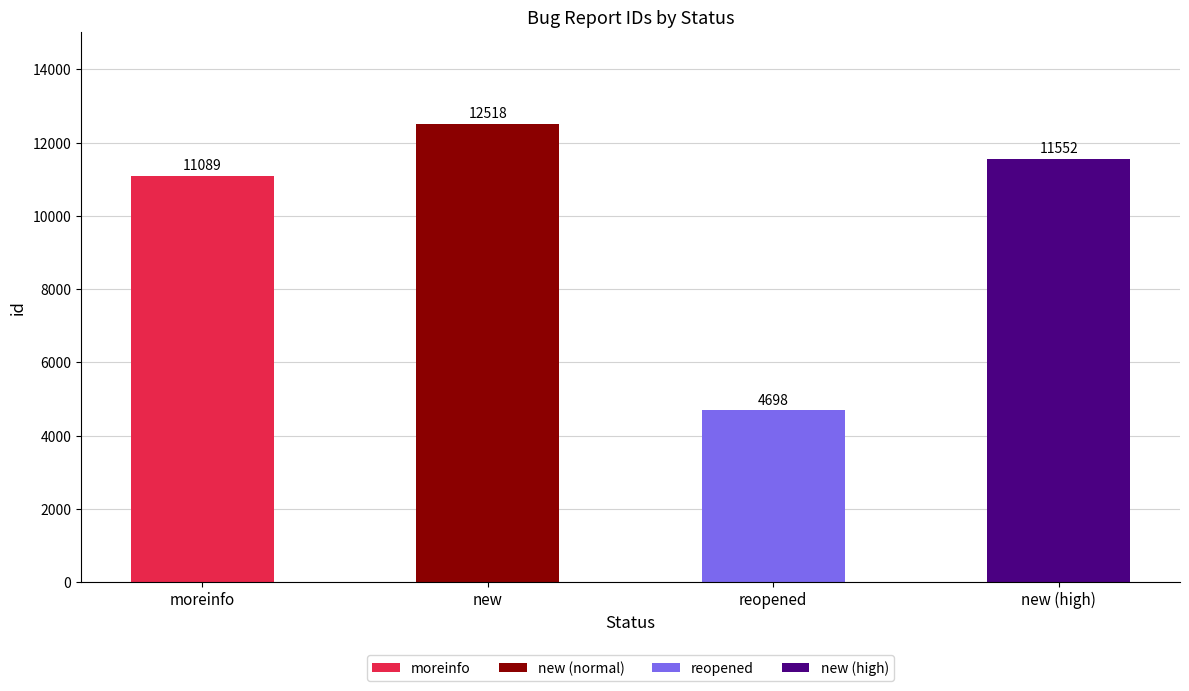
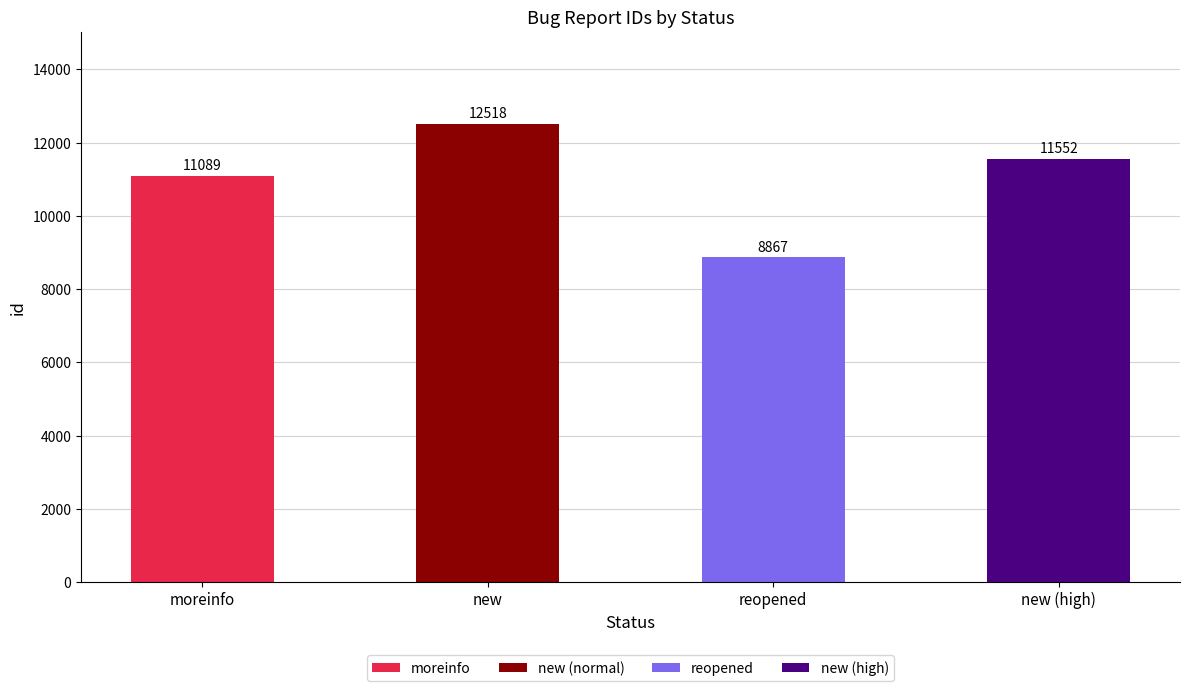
reopened: 4698 -> 8867
